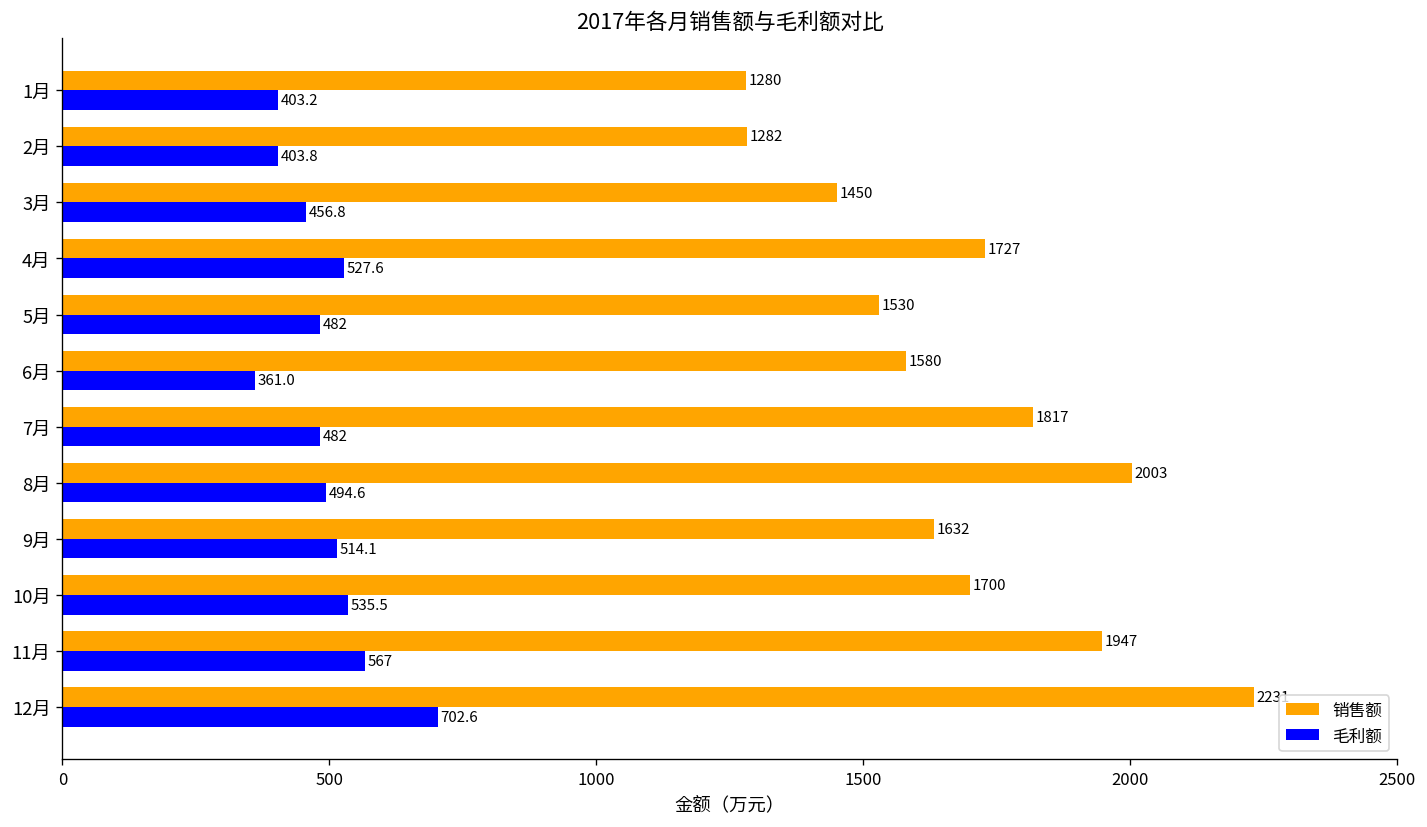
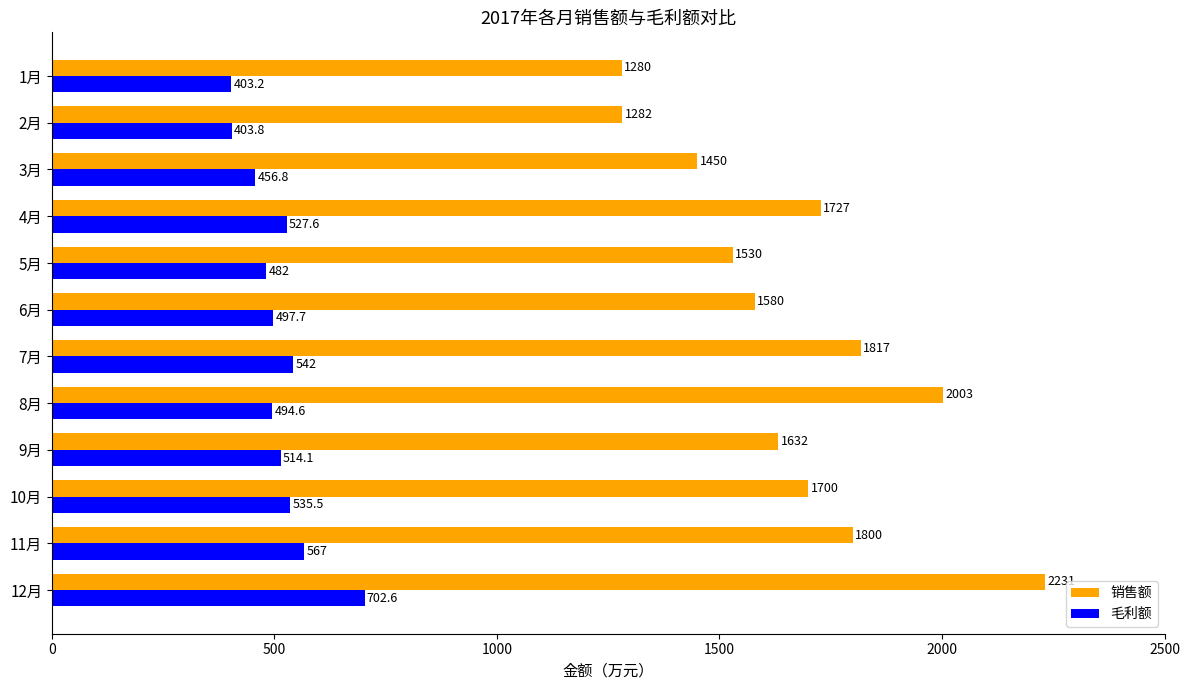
毛利额, 6月: 361.0 -> 497.7
毛利额, 7月: 482 -> 542
销售额, 11月: 1947 -> 1800
